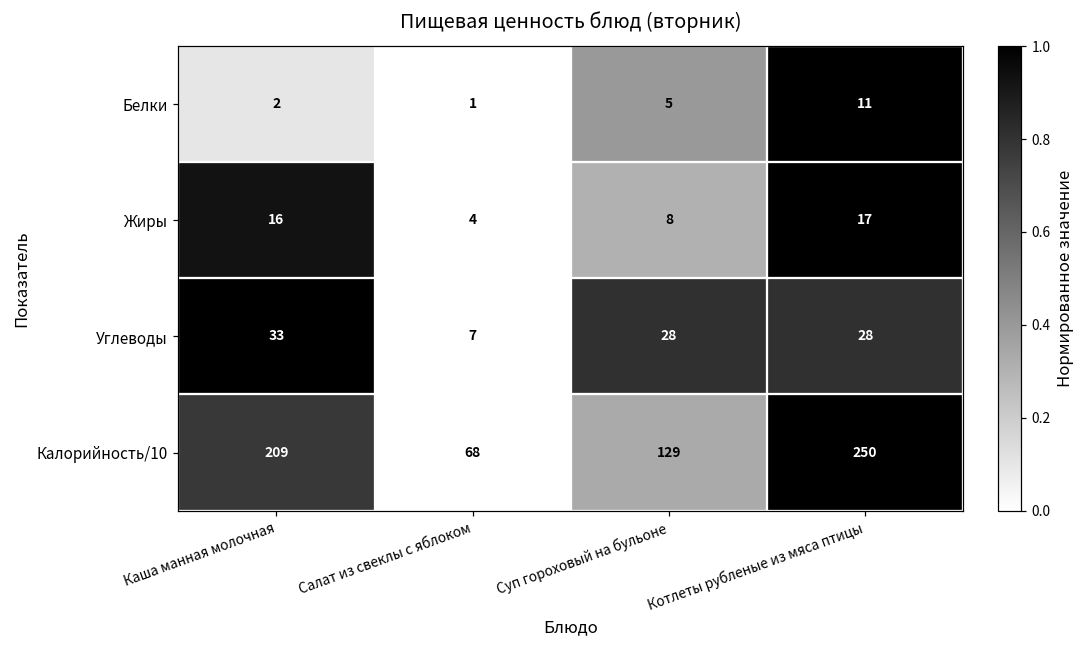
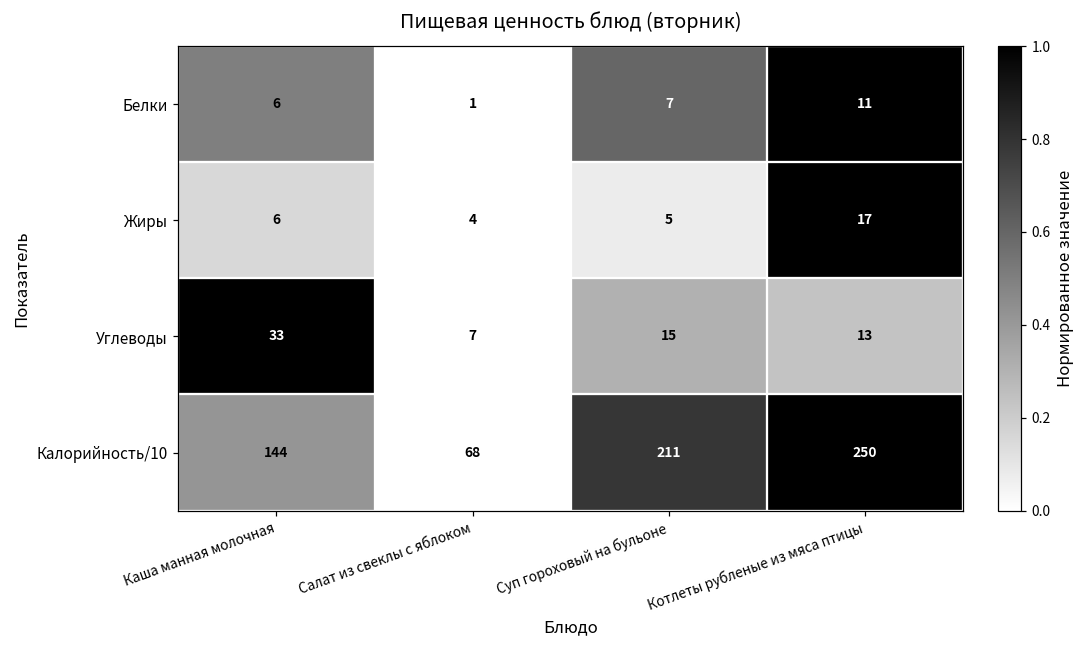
Белки, Каша манная молочная: 2 -> 6
Белки, Суп гороховый на бульоне: 5 -> 7
Жиры, Каша манная молочная: 16 -> 6
Жиры, Суп гороховый на бульоне: 8 -> 5
Углеводы, Суп гороховый на бульоне: 28 -> 15
Углеводы, Котлеты рубленые из мяса птицы: 28 -> 13
Калорийность/10, Каша манная молочная: 209 -> 144
Калорийность/10, Суп гороховый на бульоне: 129 -> 211
